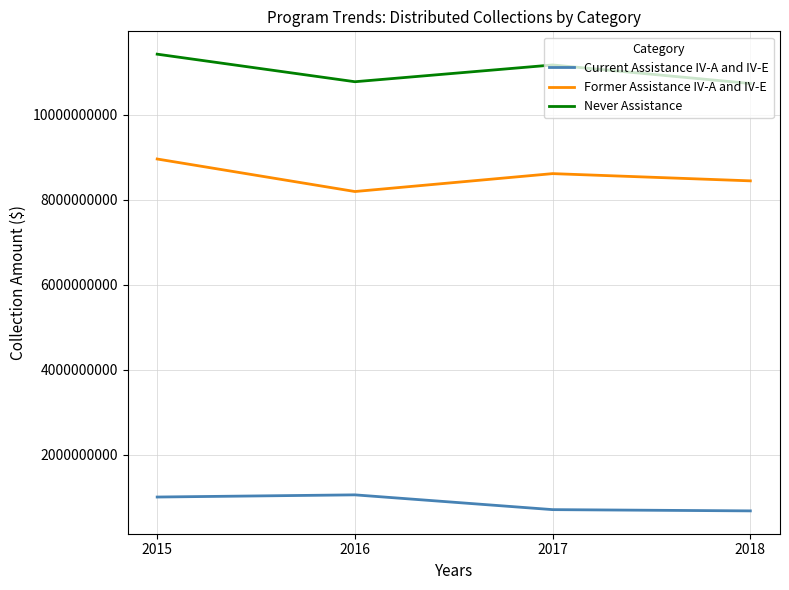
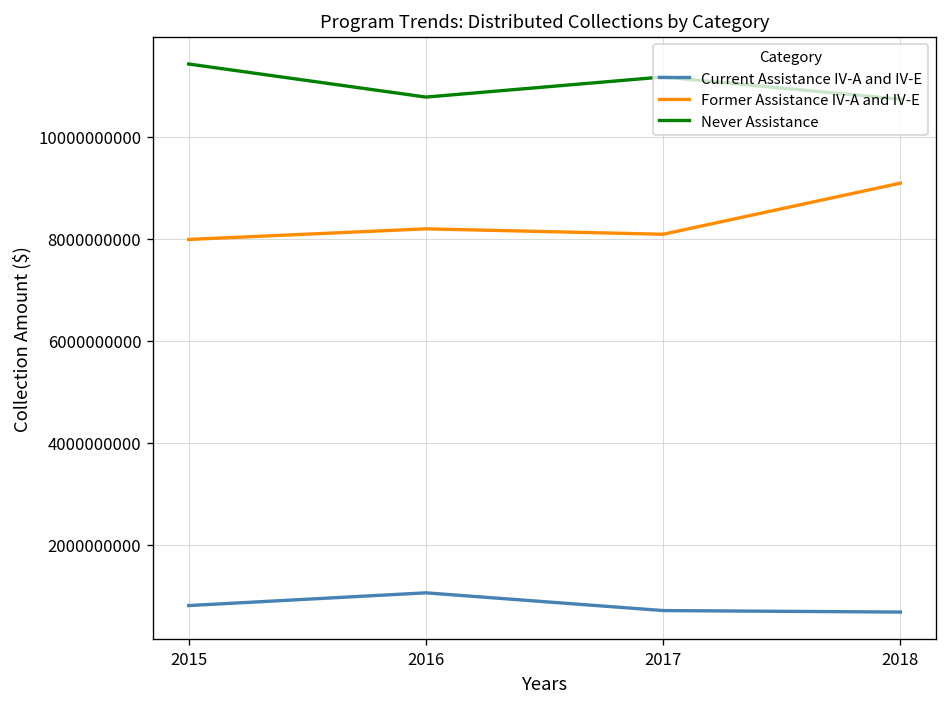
Current Assistance IV-A and IV-E, 2015: 1000000000 -> 800000000
Former Assistance IV-A and IV-E, 2015: 9000000000 -> 8000000000
Former Assistance IV-A and IV-E, 2017: 8600000000 -> 8100000000
Former Assistance IV-A and IV-E, 2018: 8400000000 -> 9100000000
